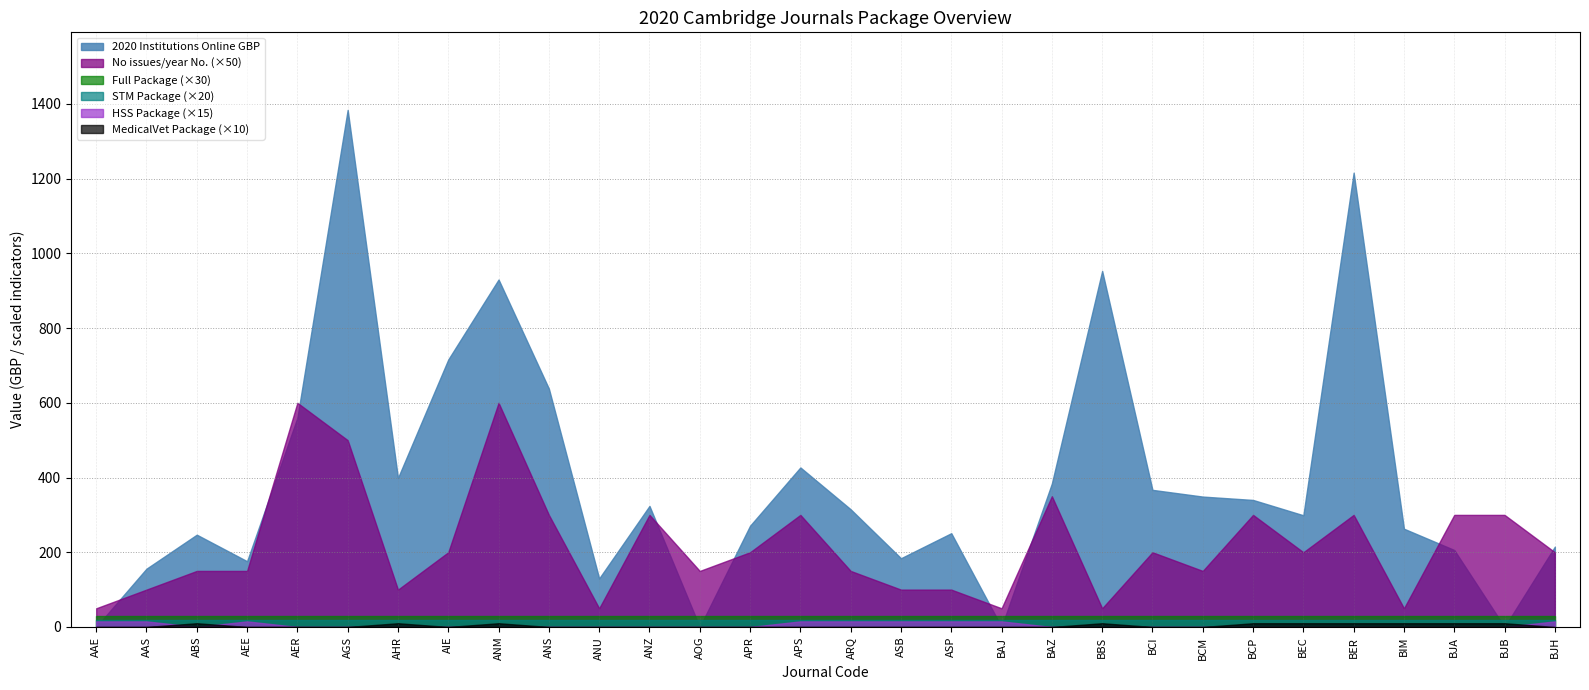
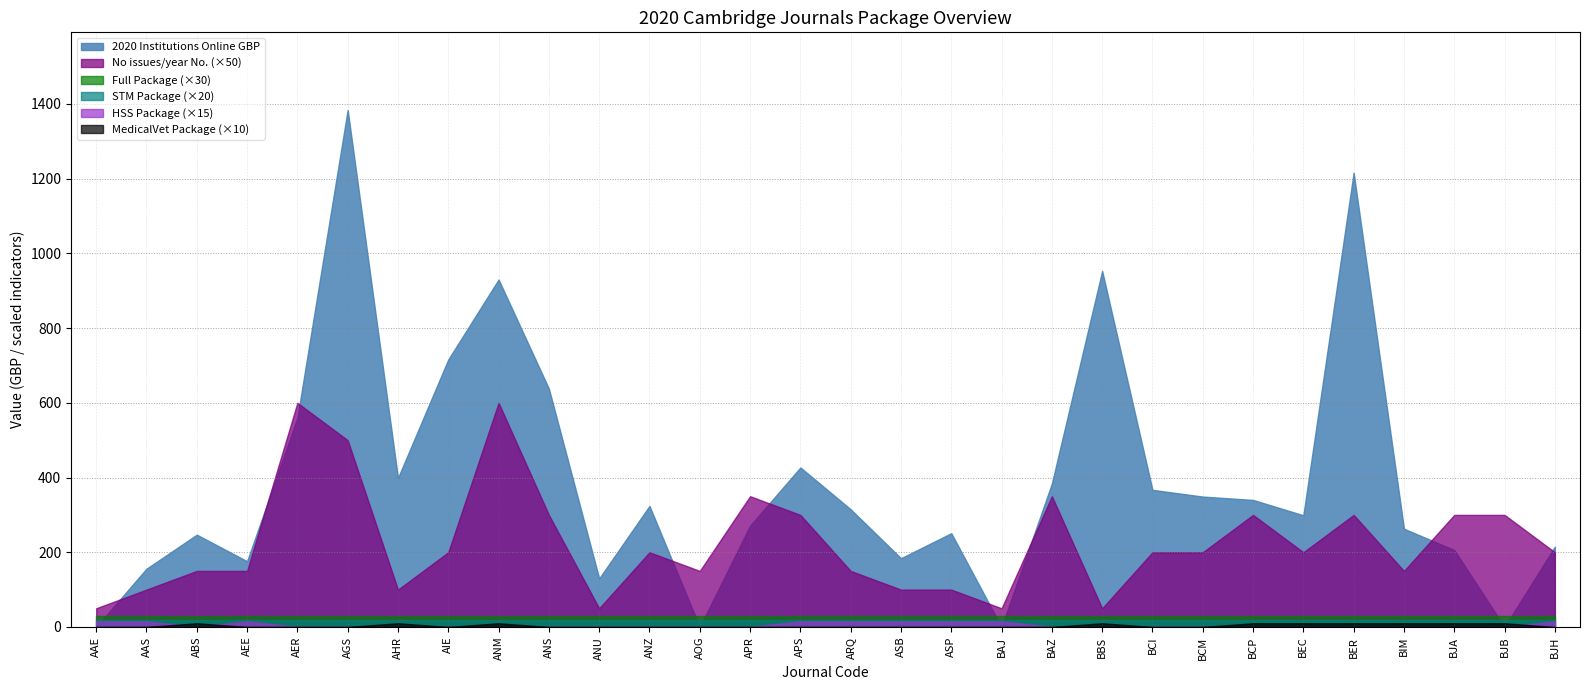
No issues/year No. (×50), ANZ: 300 -> 200
No issues/year No. (×50), APR: 200 -> 350
No issues/year No. (×50), BCM: 150 -> 200
No issues/year No. (×50), BIM: 50 -> 150
